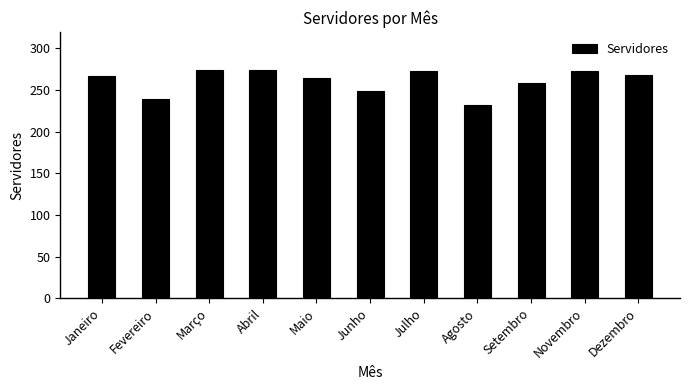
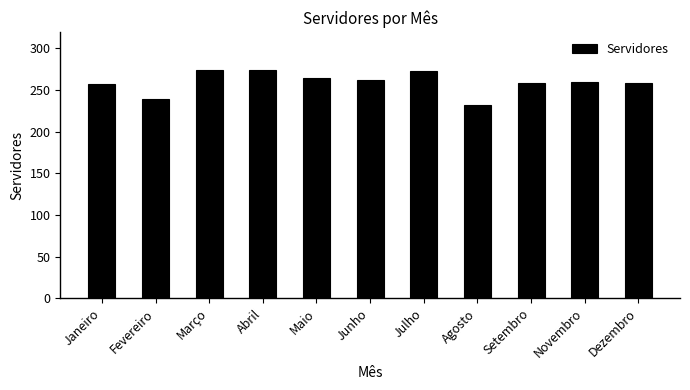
Janeiro: 270 -> 260
Junho: 250 -> 260
Novembro: 270 -> 260
Dezembro: 270 -> 260
